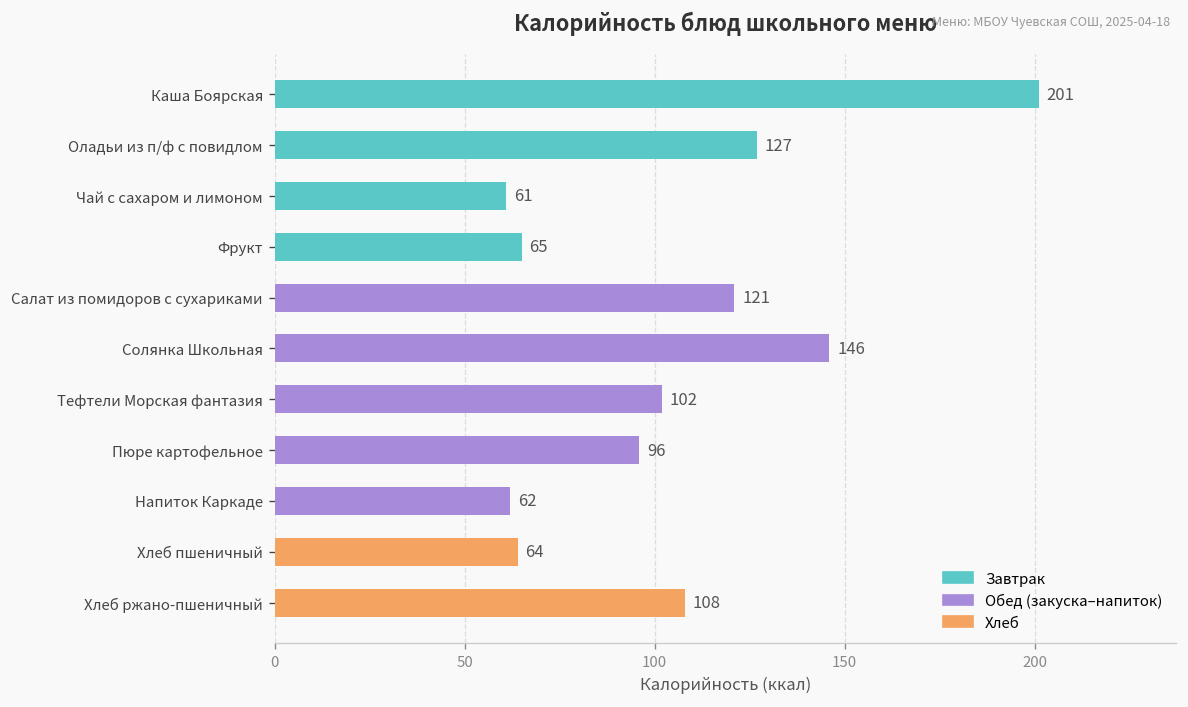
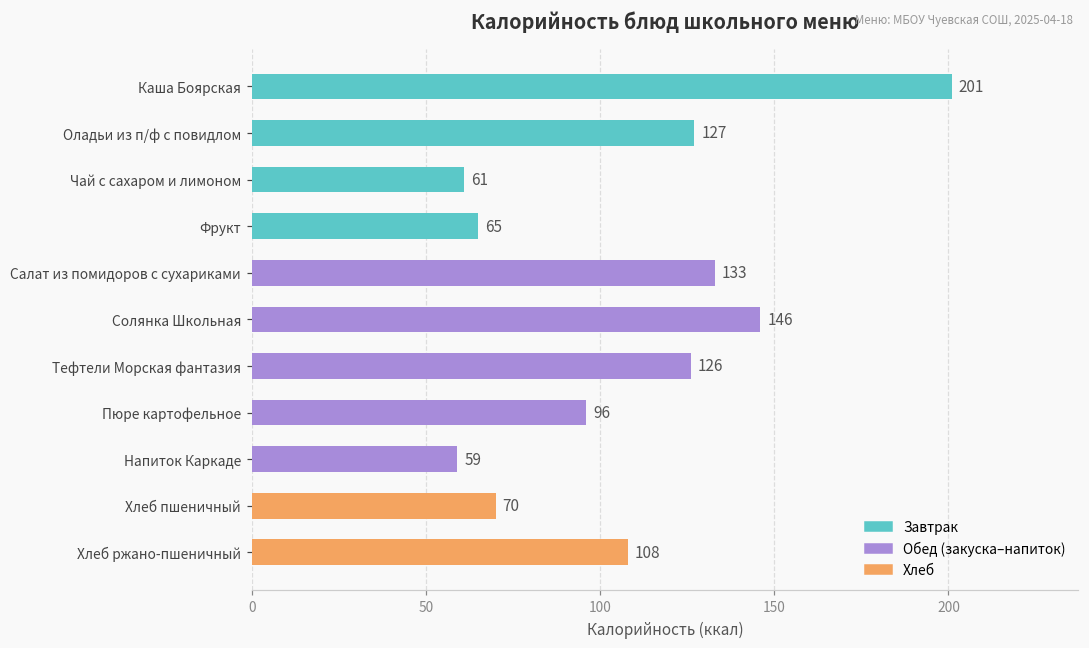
Салат из помидоров с сухариками: 121 -> 133
Тефтели Морская фантазия: 102 -> 126
Напиток Каркаде: 62 -> 59
Хлеб пшеничный: 64 -> 70
